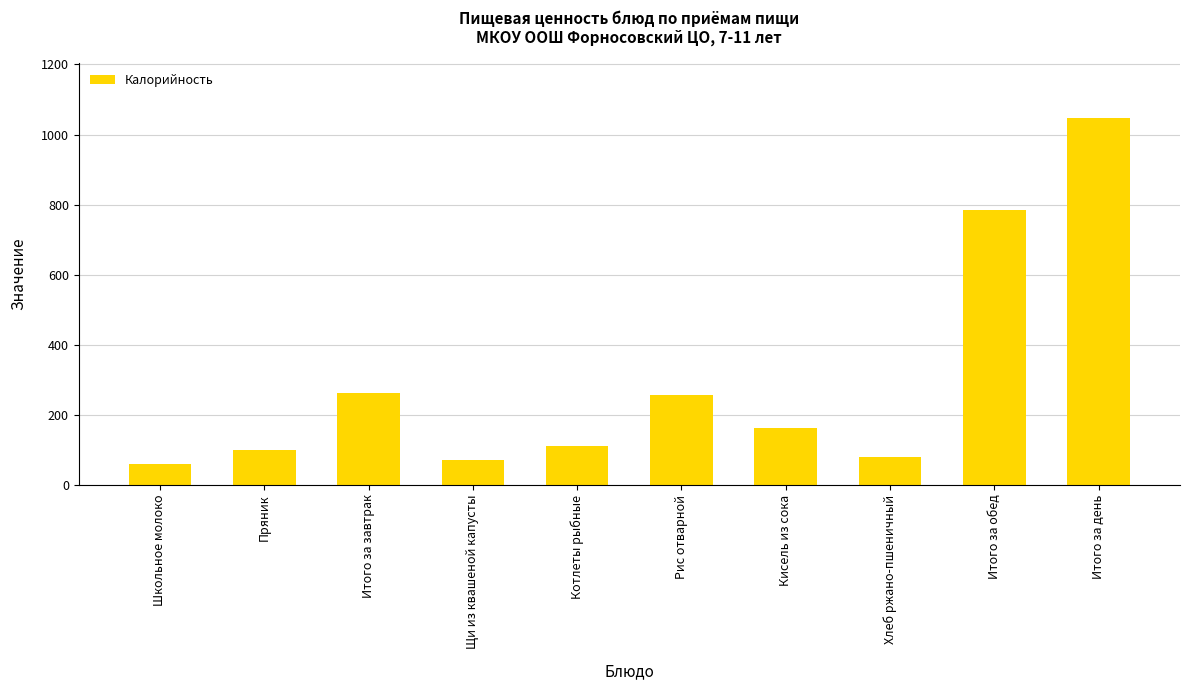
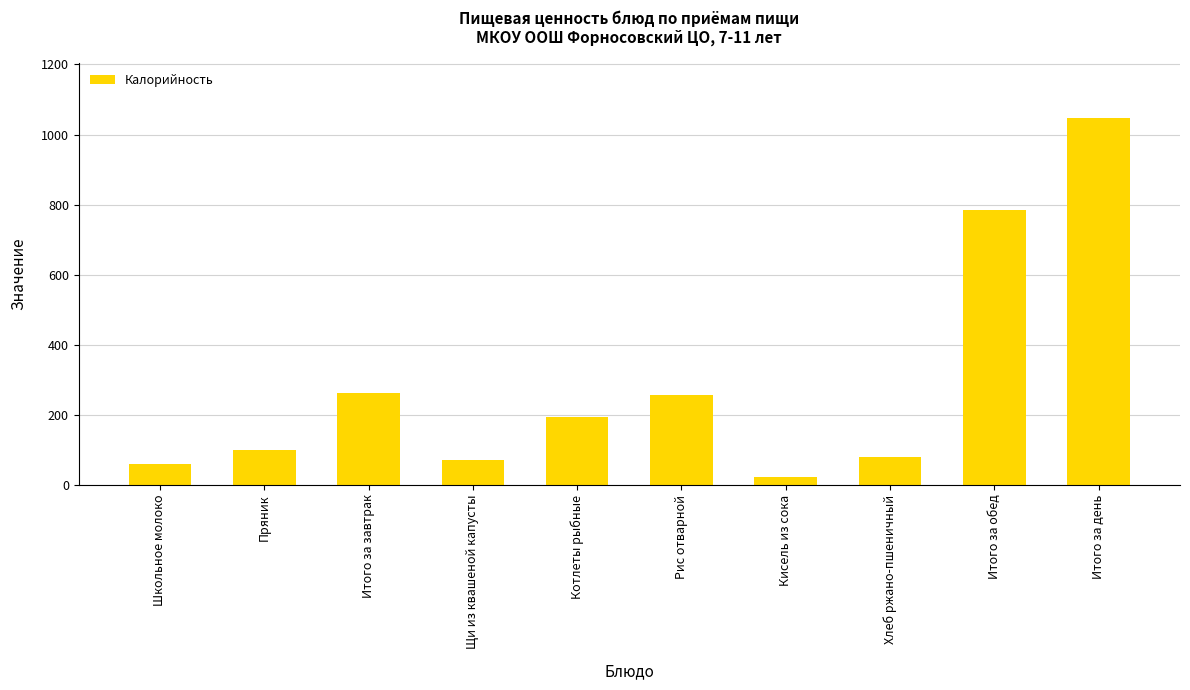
Котлеты рыбные: 110 -> 190
Кисель из сока: 160 -> 20
